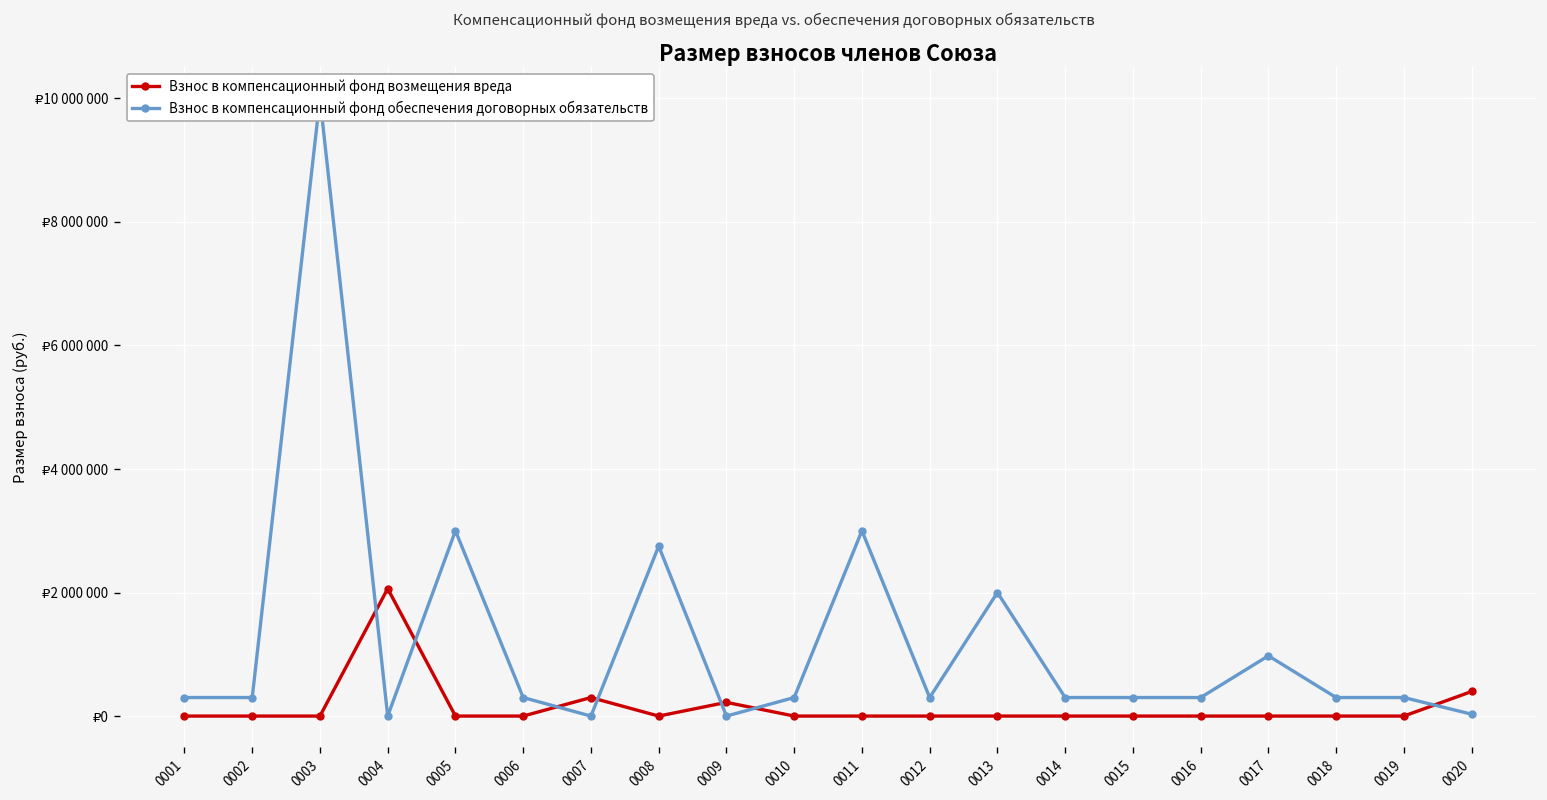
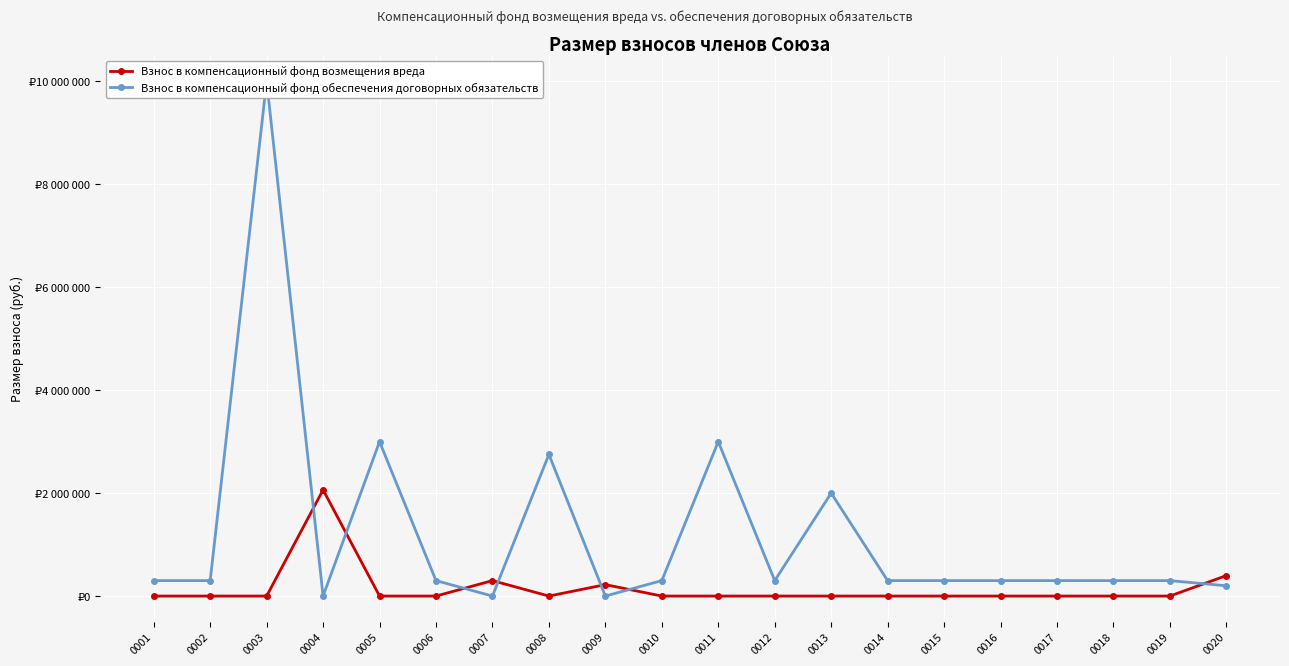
Взнос в компенсационный фонд обеспечения договорных обязательств, 0017: ₽1000000 -> ₽300000
Взнос в компенсационный фонд обеспечения договорных обязательств, 0020: ₽0 -> ₽200000
